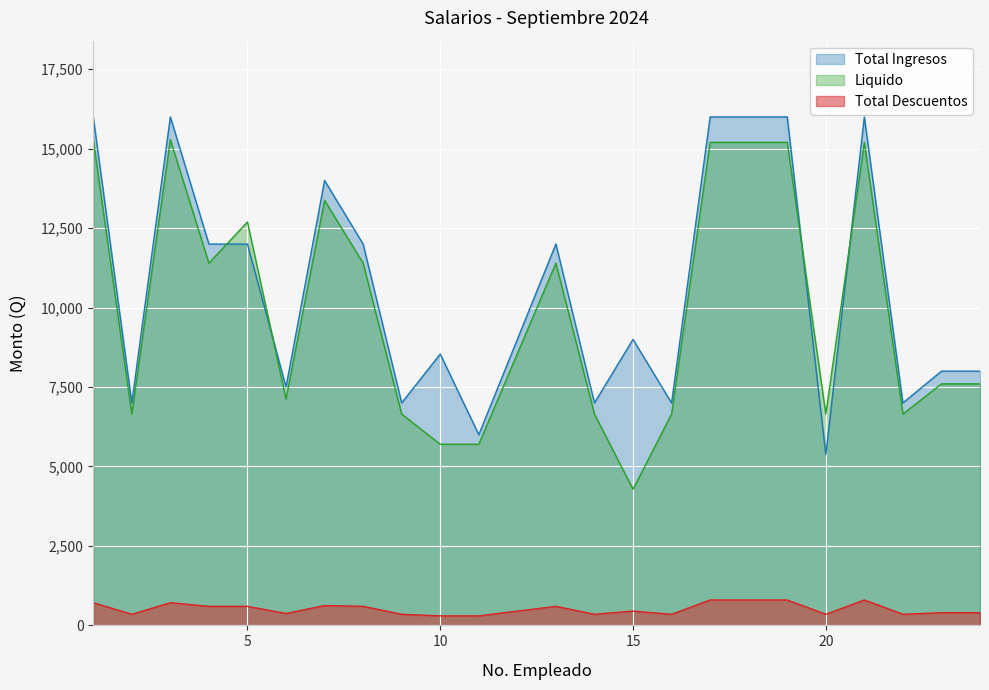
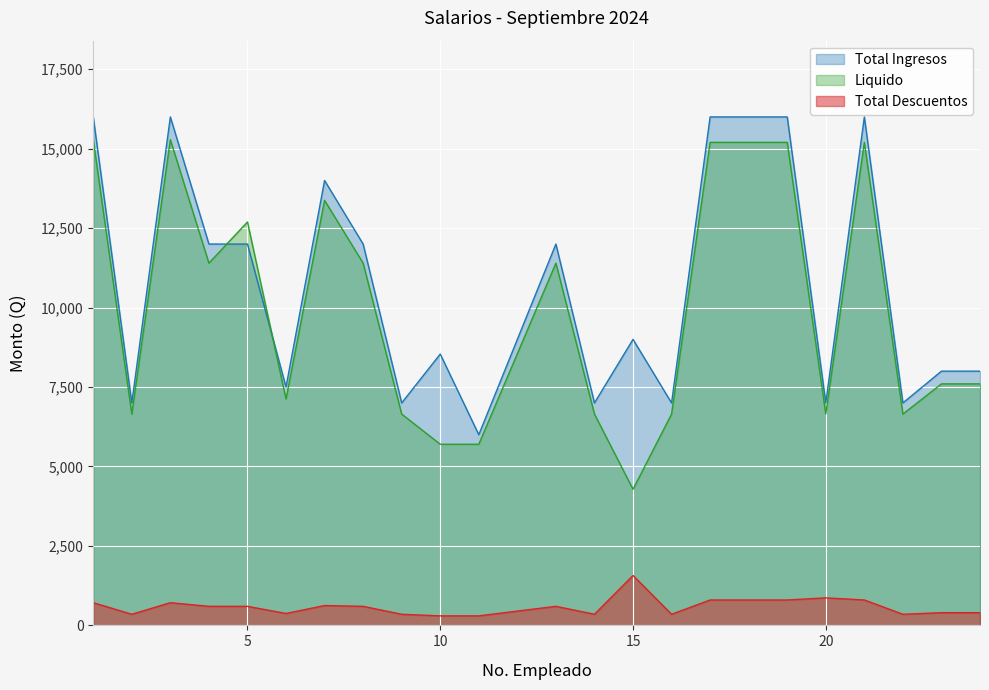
Total Descuentos, 15: 500 -> 1,600
Total Ingresos, 20: 5,400 -> 7,000
Total Descuentos, 20: 400 -> 900
